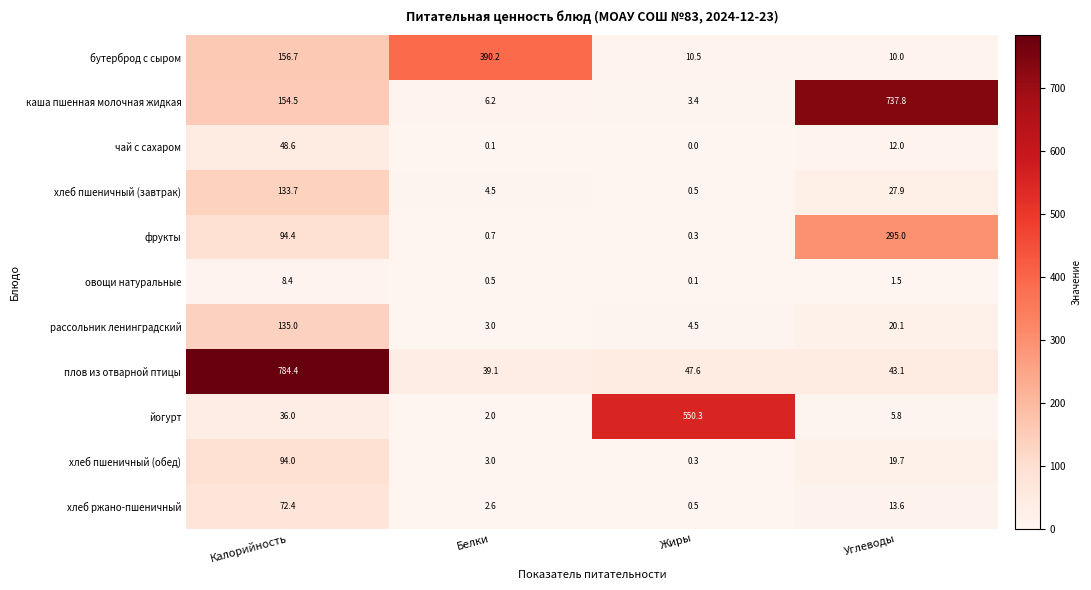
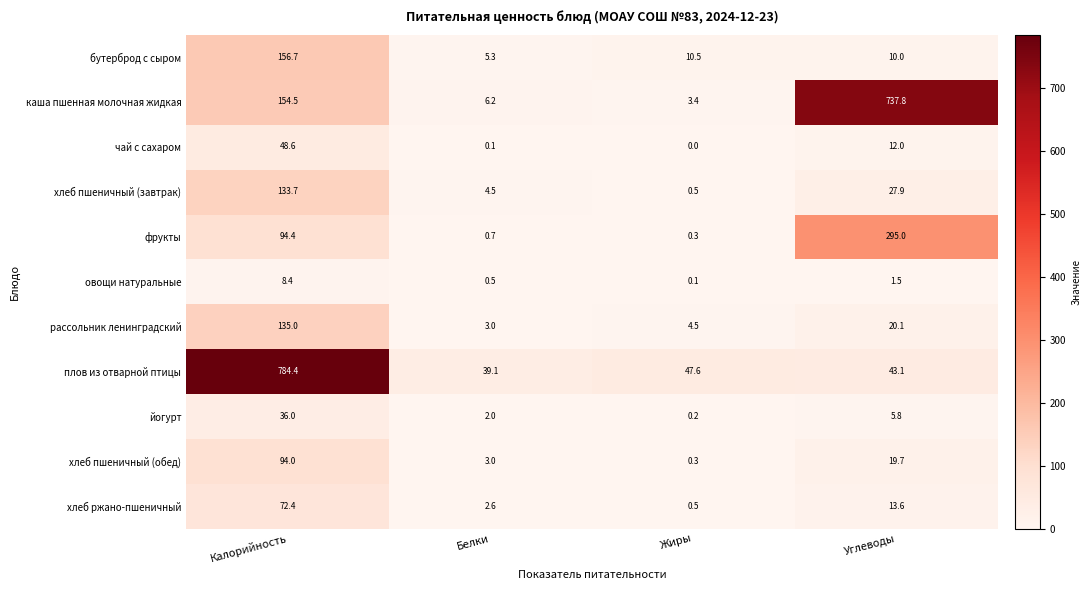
бутерброд с сыром, Белки: 390.2 -> 5.3
йогурт, Жиры: 550.3 -> 0.2
